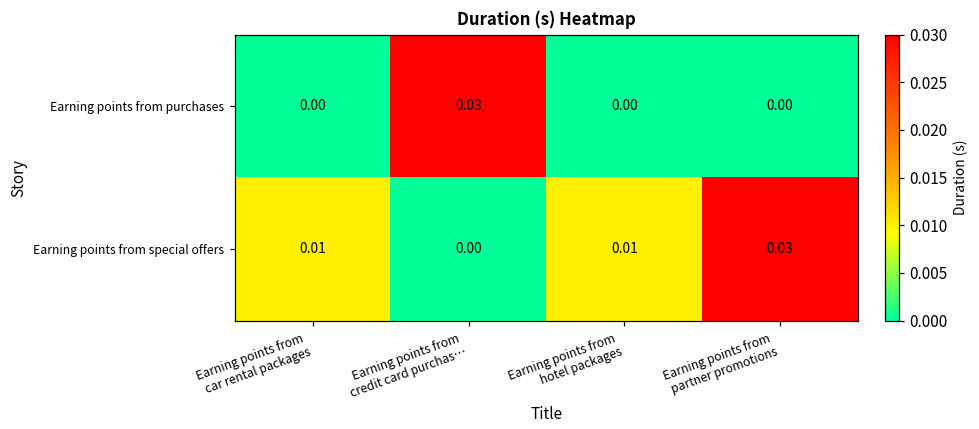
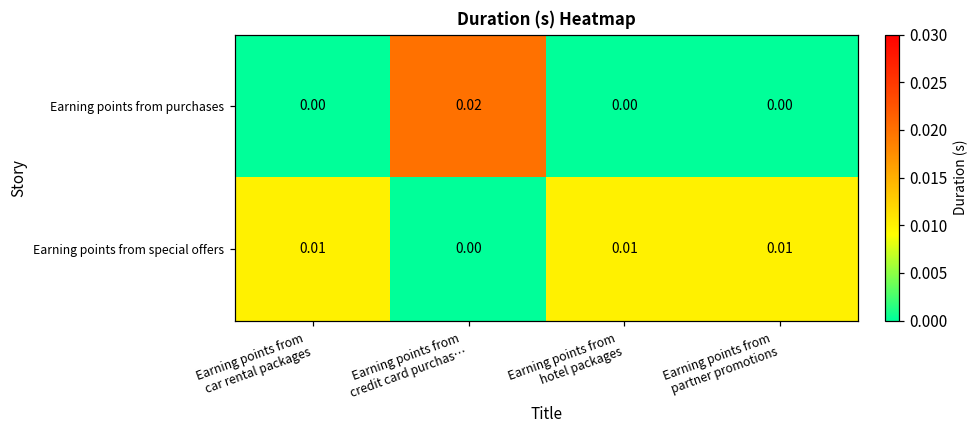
Earning points from purchases, Earning points from credit card purchas…: 0.03 -> 0.02
Earning points from special offers, Earning points from partner promotions: 0.03 -> 0.01
